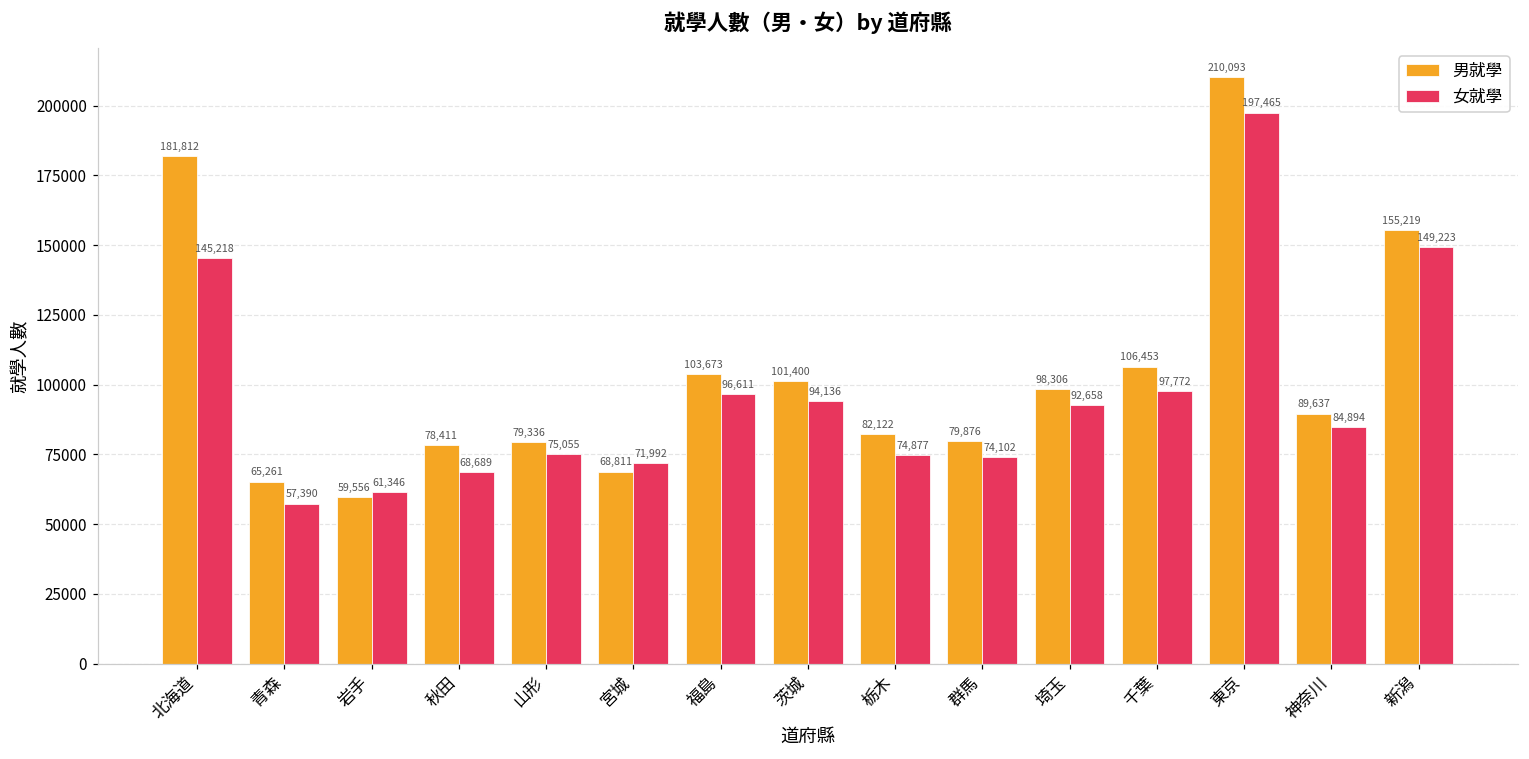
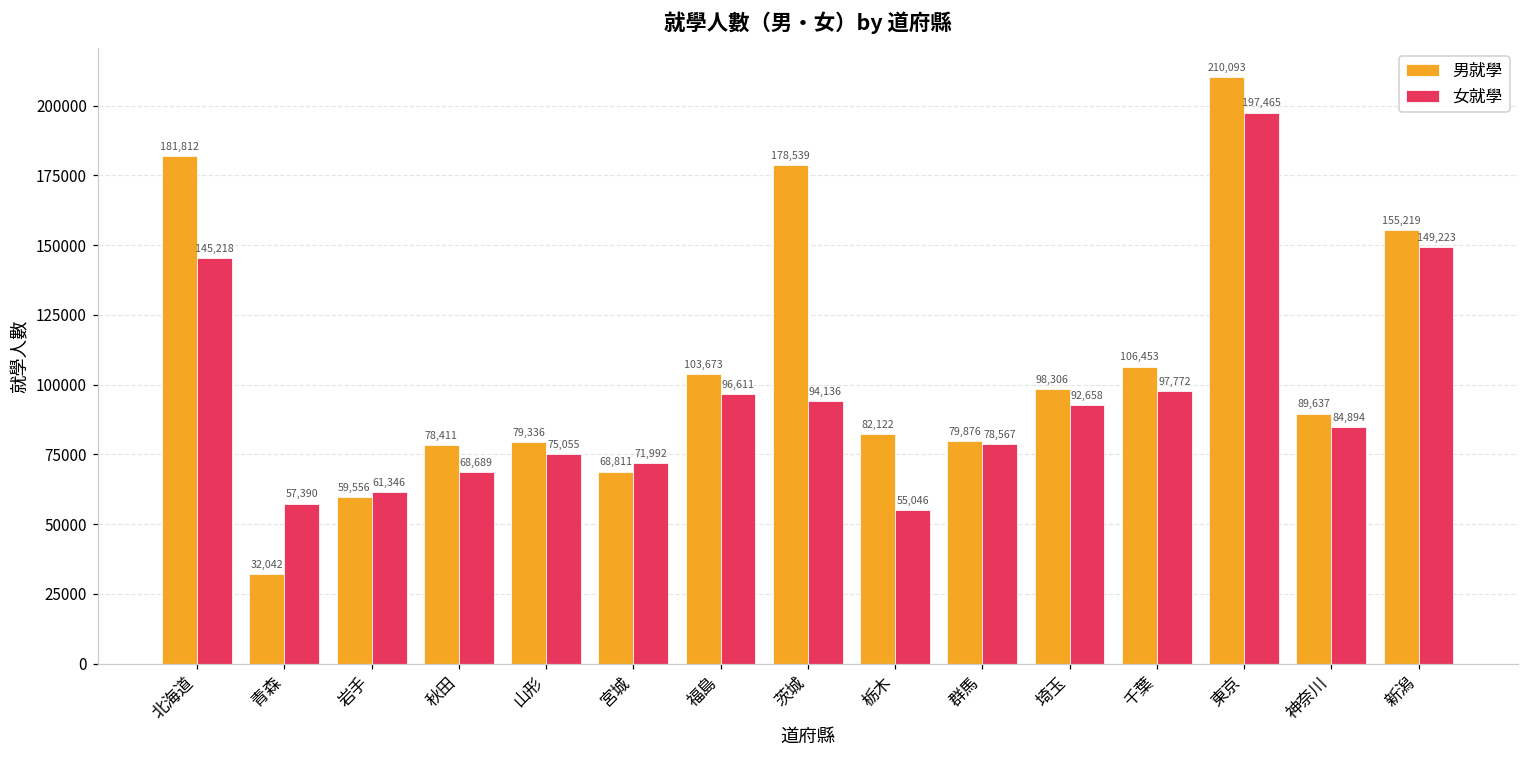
男就學, 青森: 65,261 -> 32,042
男就學, 茨城: 101,400 -> 178,539
女就學, 栃木: 74,877 -> 55,046
女就學, 群馬: 74,102 -> 78,567
